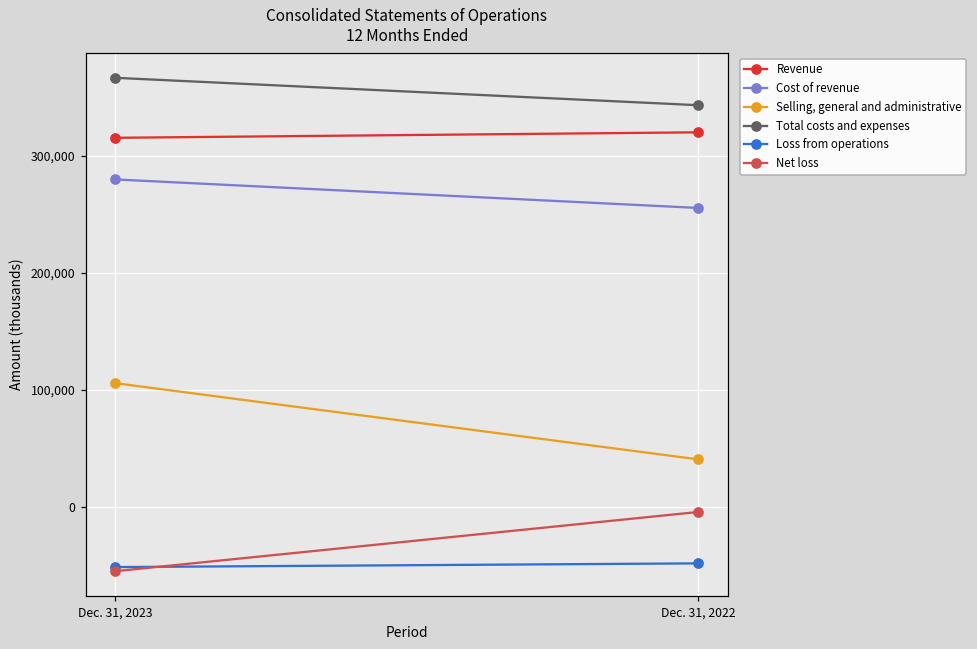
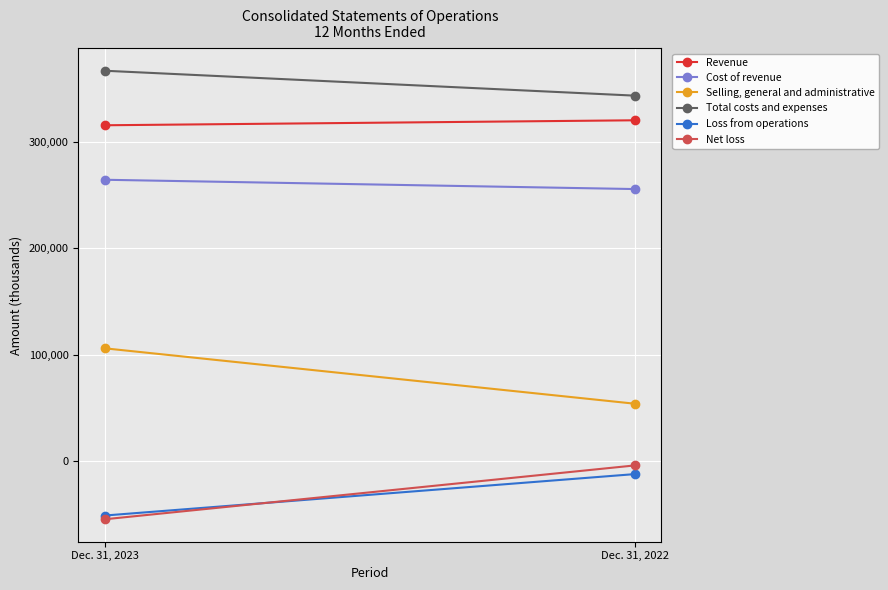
Cost of revenue, Dec. 31, 2023: 280,000 -> 264,000
Selling, general and administrative, Dec. 31, 2022: 41,000 -> 54,000
Loss from operations, Dec. 31, 2022: -48,000 -> -12,000
